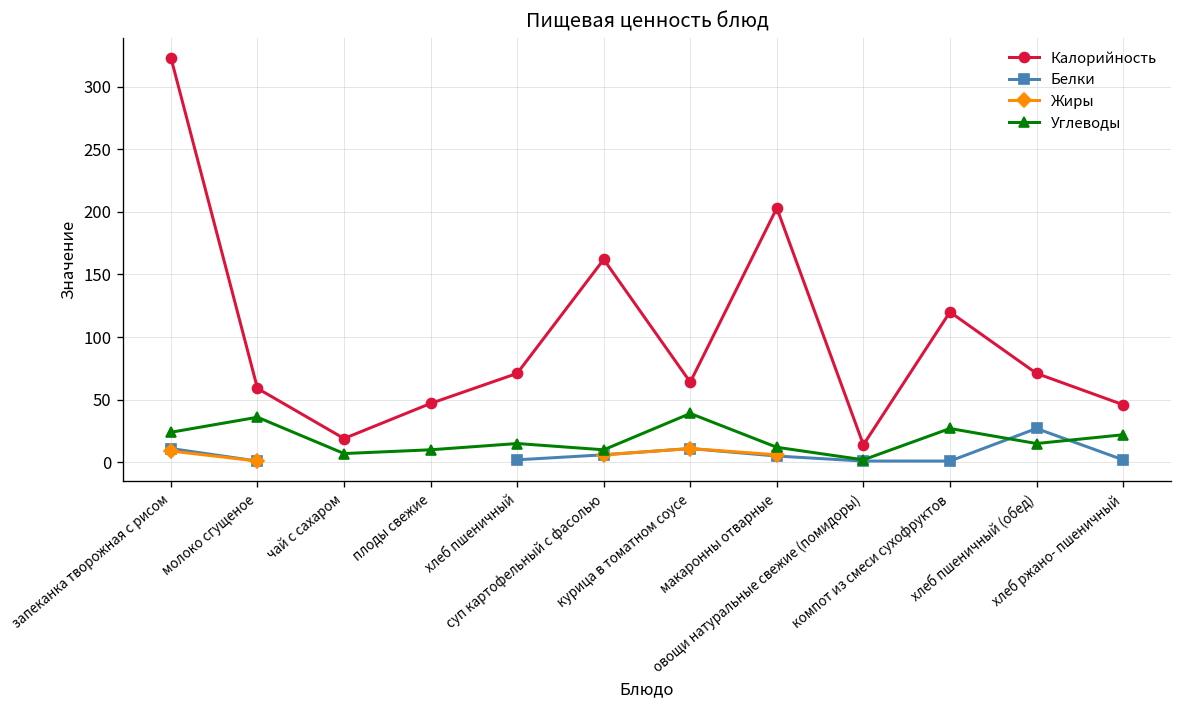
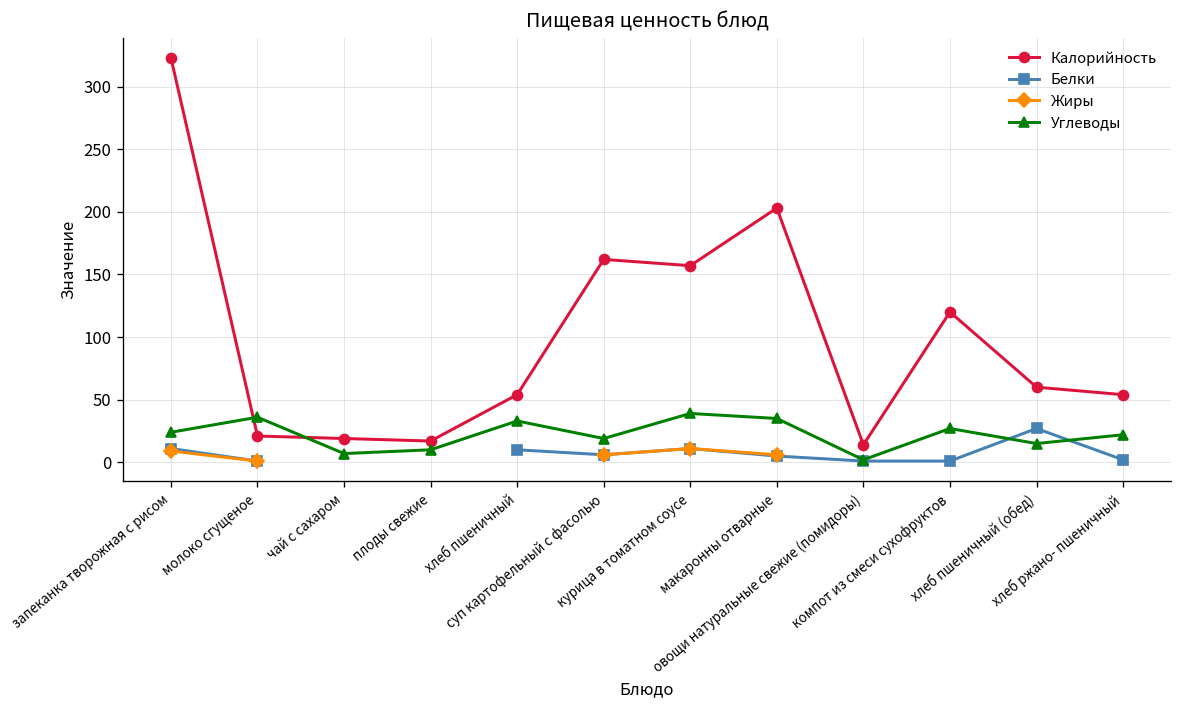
Калорийность, молоко сгущеное: 59 -> 21
Калорийность, плоды свежие: 47 -> 17
Калорийность, хлеб пшеничный: 71 -> 54
Белки, хлеб пшеничный: 2 -> 10
Углеводы, хлеб пшеничный: 15 -> 33
Углеводы, суп картофельный с фасолью: 10 -> 19
Калорийность, курица в томатном соусе: 64 -> 157
Углеводы, макаронны отварные: 12 -> 35
Калорийность, хлеб пшеничный (обед): 71 -> 60
Калорийность, хлеб ржано- пшеничный: 46 -> 54
